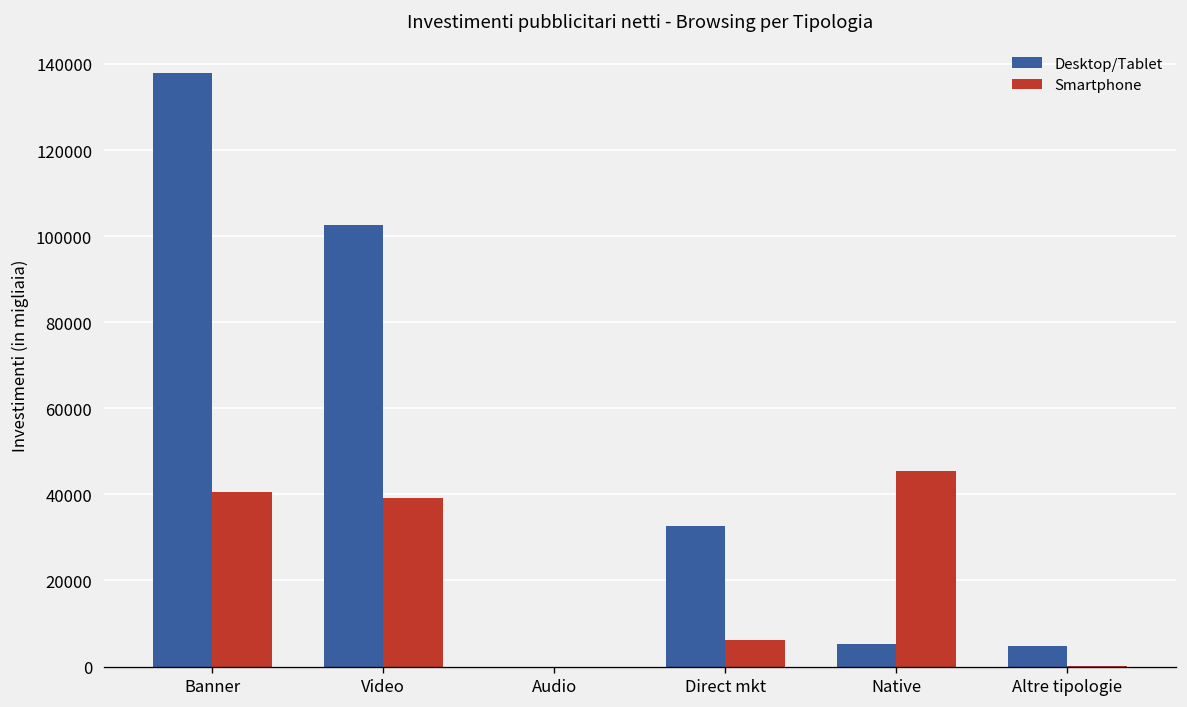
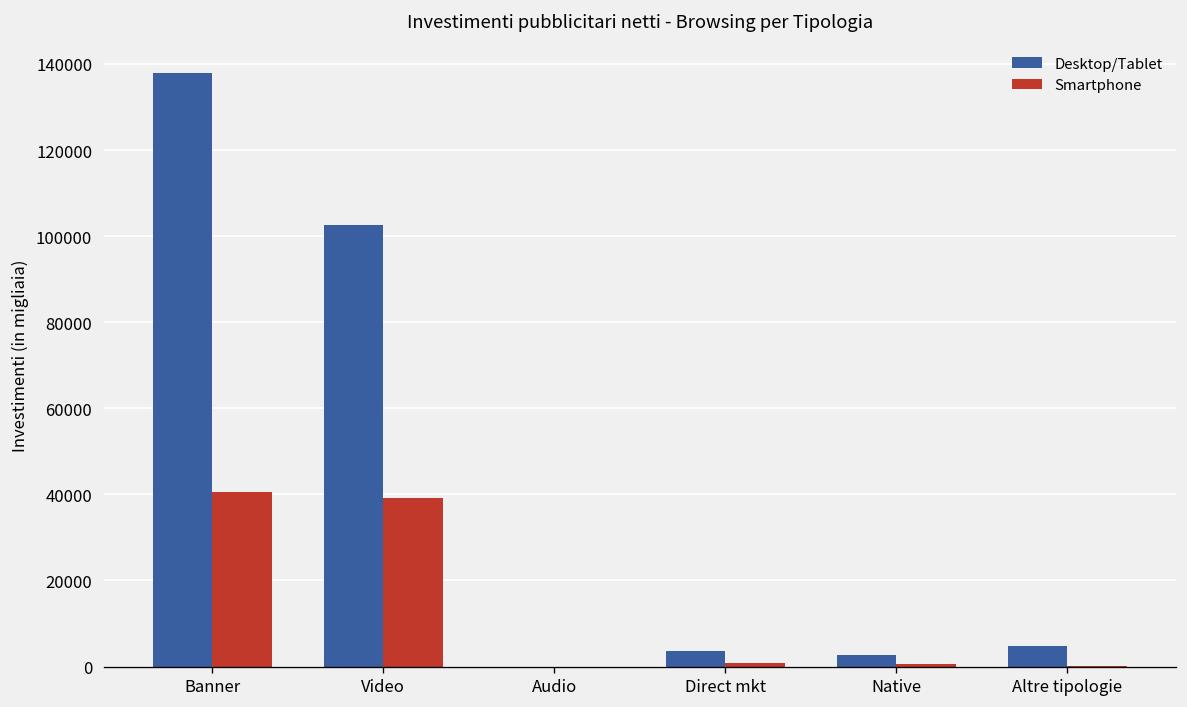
Desktop/Tablet, Direct mkt: 33000 -> 4000
Smartphone, Direct mkt: 6000 -> 1000
Desktop/Tablet, Native: 5000 -> 3000
Smartphone, Native: 46000 -> 1000
